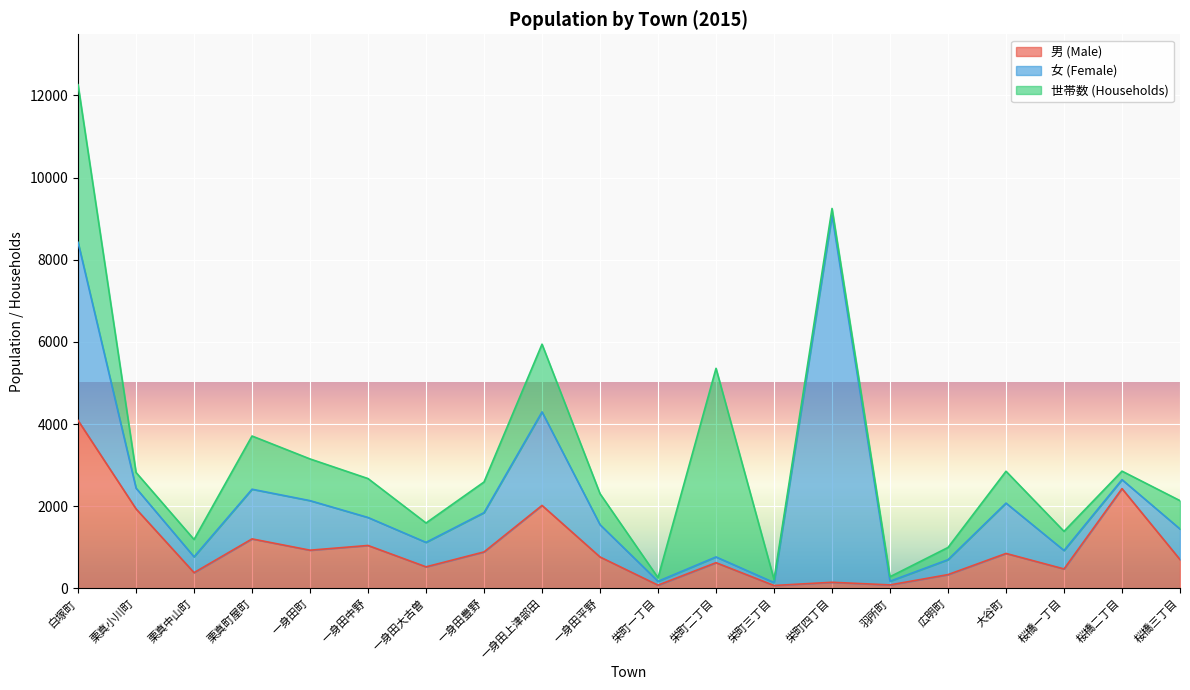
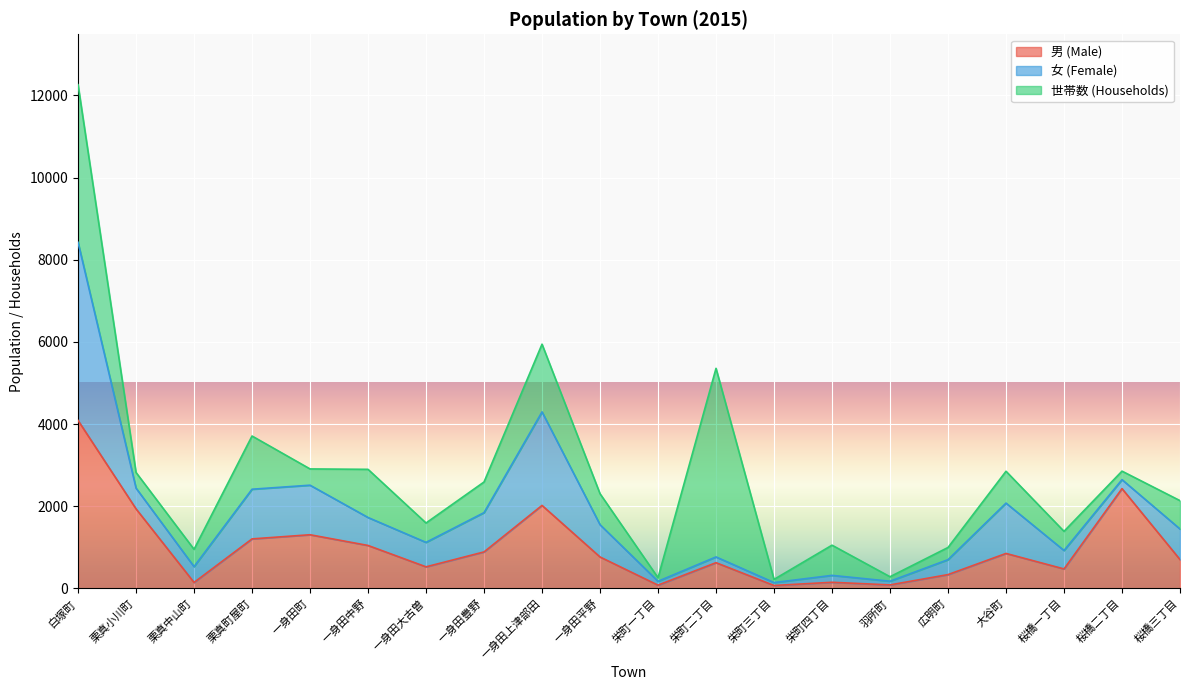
男 (Male), 栗真中山町: 400 -> 100
男 (Male), 一身田町: 900 -> 1300
世帯数 (Households), 一身田町: 1000 -> 400
世帯数 (Households), 一身田中野: 900 -> 1200
女 (Female), 栄町四丁目: 8900 -> 200
世帯数 (Households), 栄町四丁目: 200 -> 700
